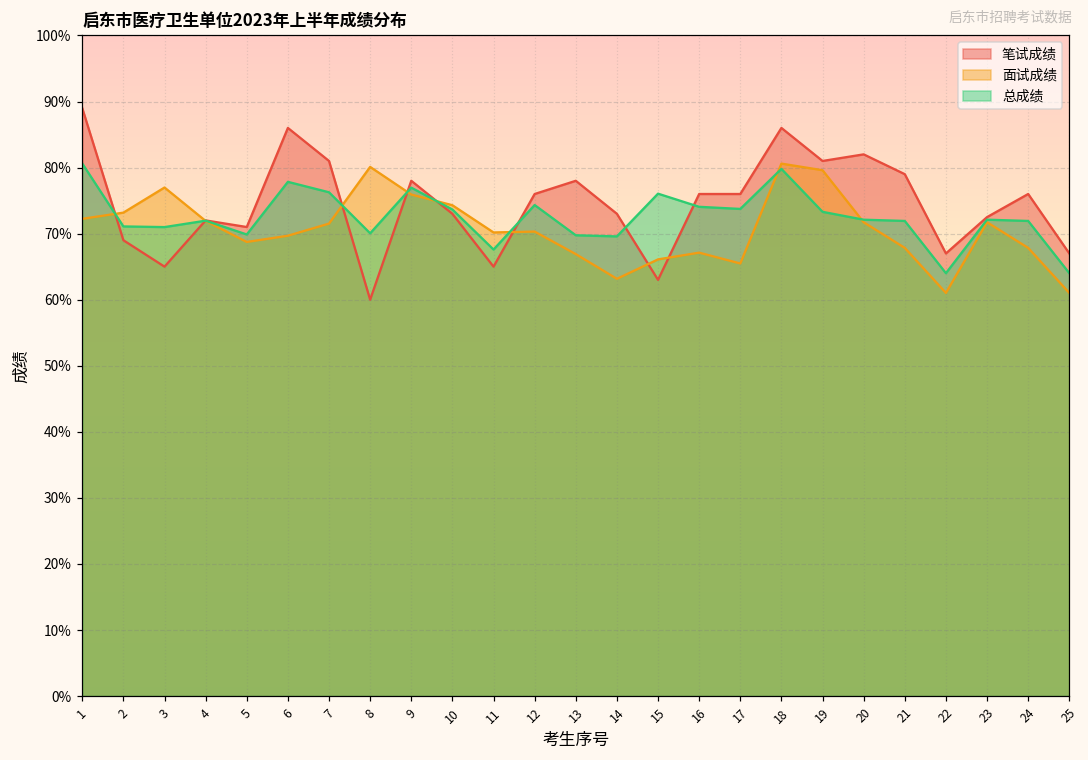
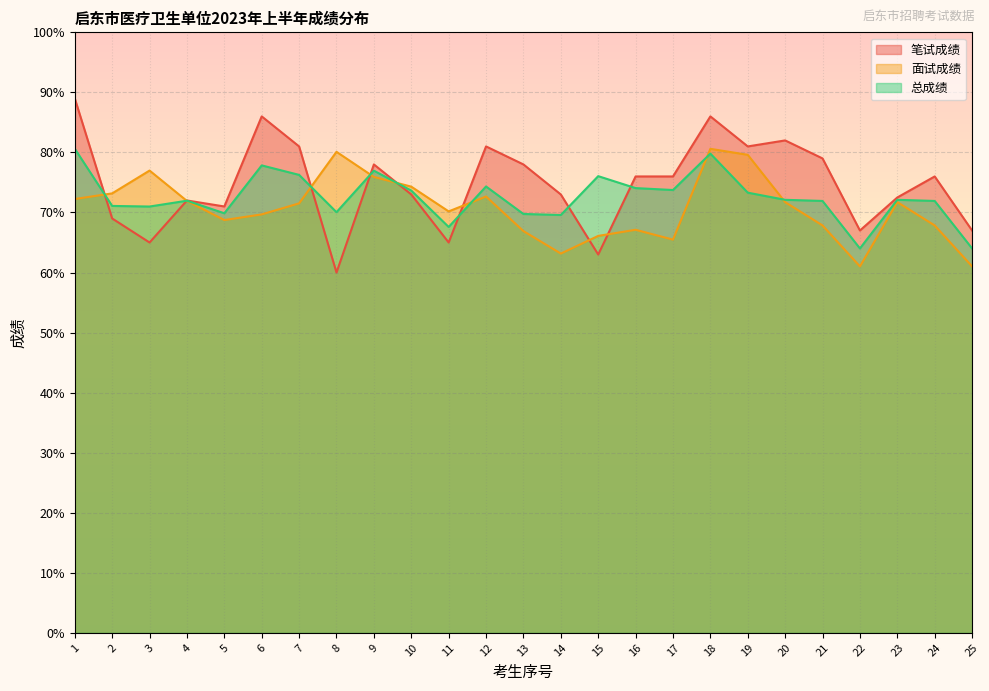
笔试成绩, 12: 76% -> 81%
面试成绩, 12: 70% -> 73%
